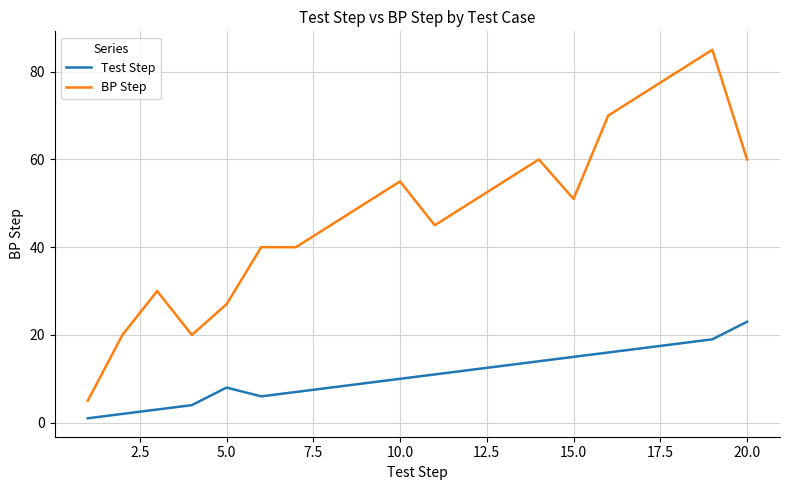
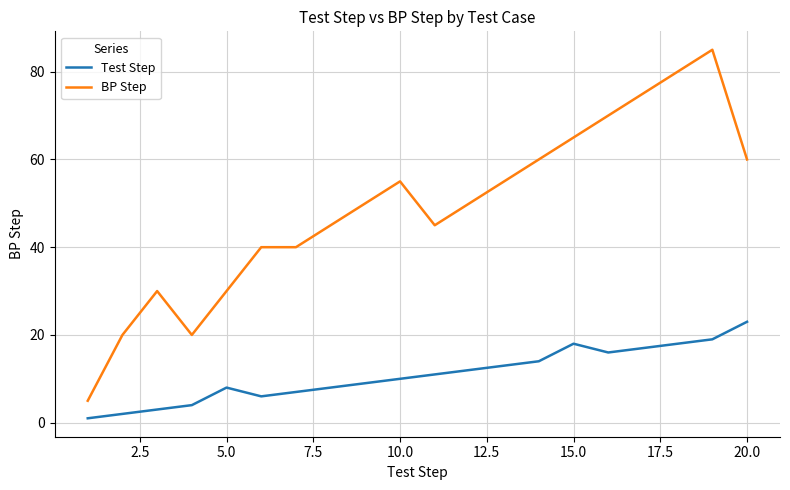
BP Step, 5.0: 27 -> 30
Test Step, 15.0: 15 -> 18
BP Step, 15.0: 51 -> 65
